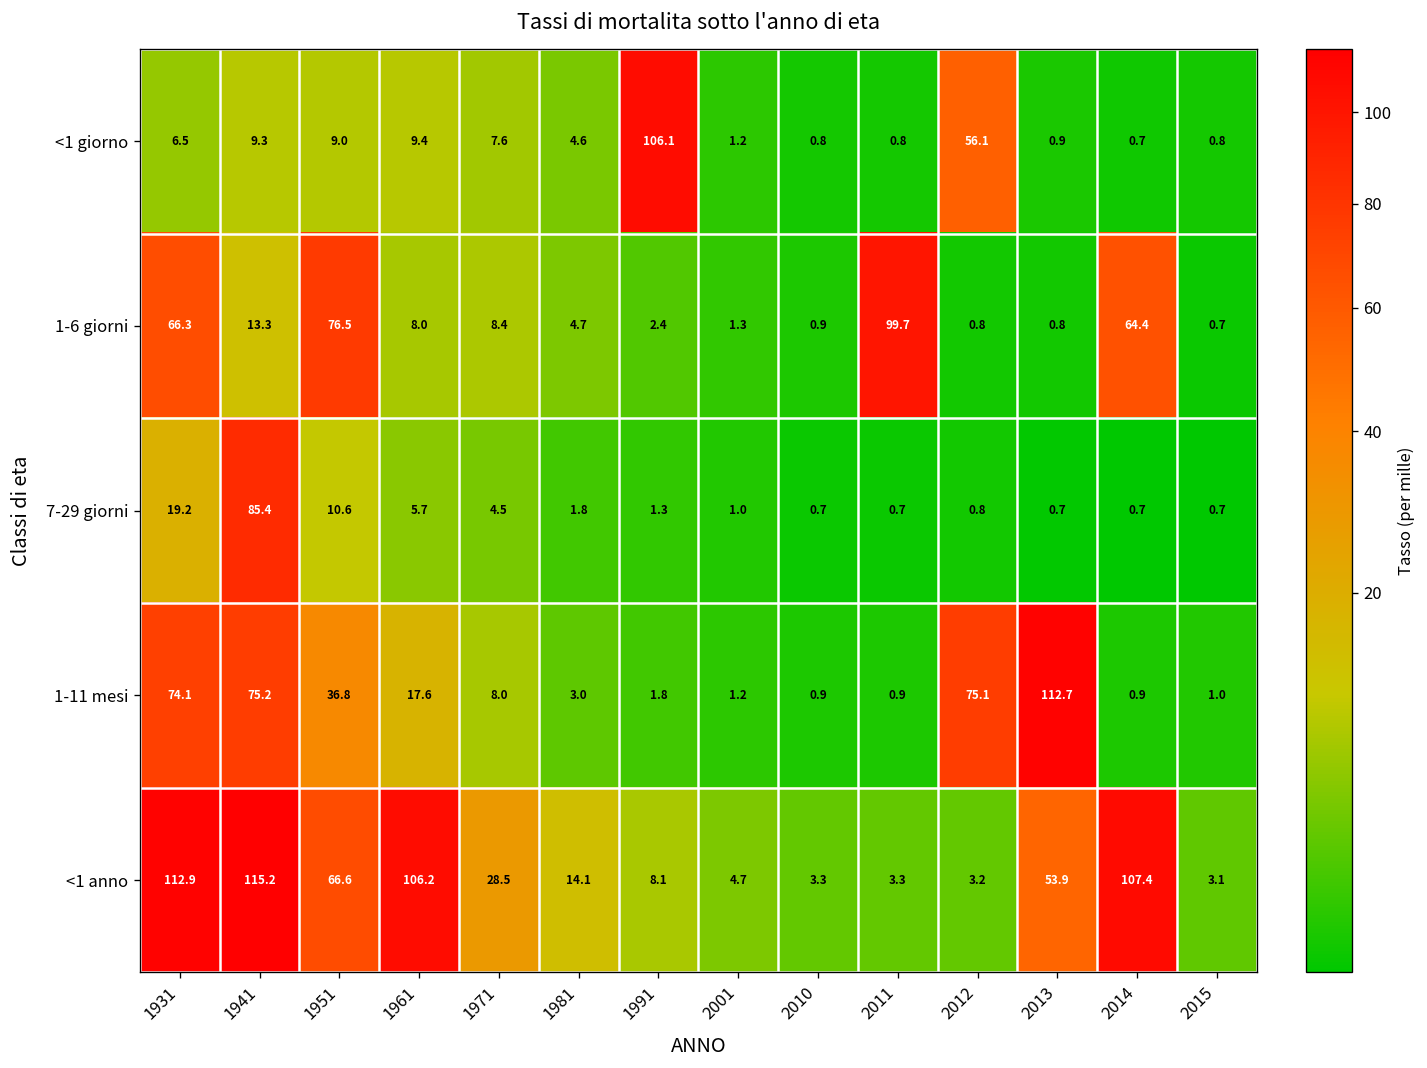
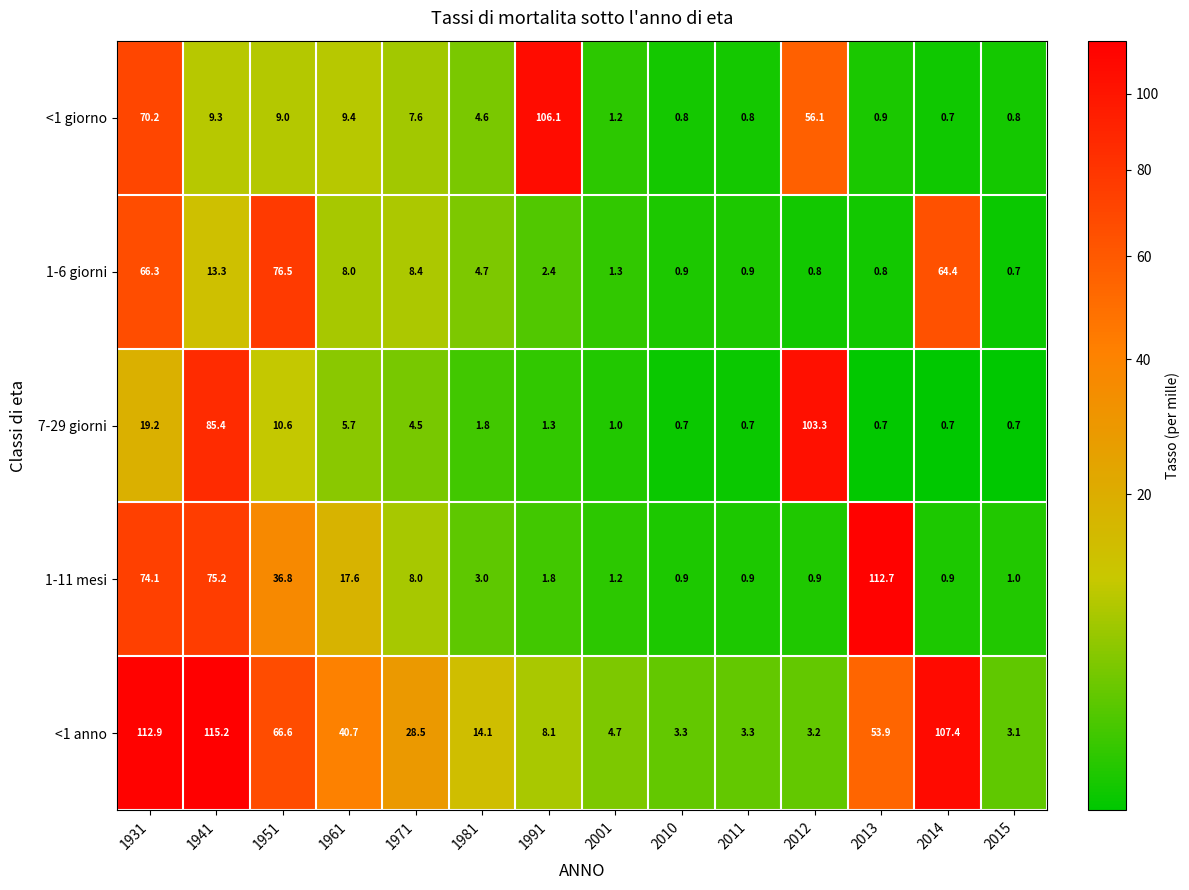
<1 giorno, 1931: 6.5 -> 70.2
1-6 giorni, 2011: 99.7 -> 0.9
7-29 giorni, 2012: 0.8 -> 103.3
1-11 mesi, 2012: 75.1 -> 0.9
<1 anno, 1961: 106.2 -> 40.7
